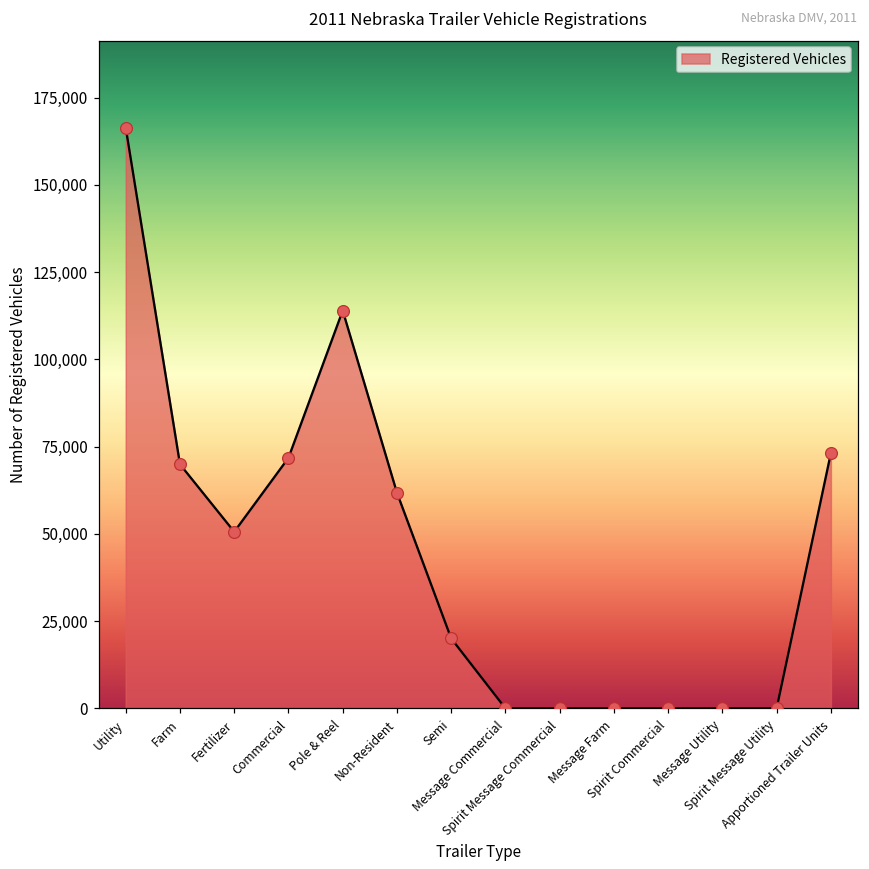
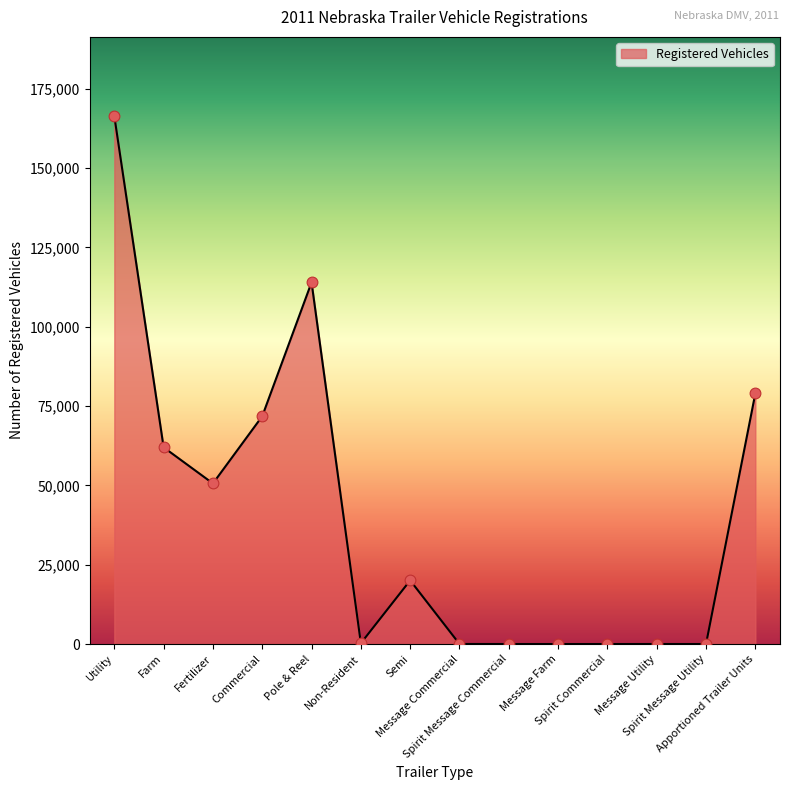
Farm: 70,000 -> 62,000
Non-Resident: 62,000 -> 0
Apportioned Trailer Units: 73,000 -> 79,000
